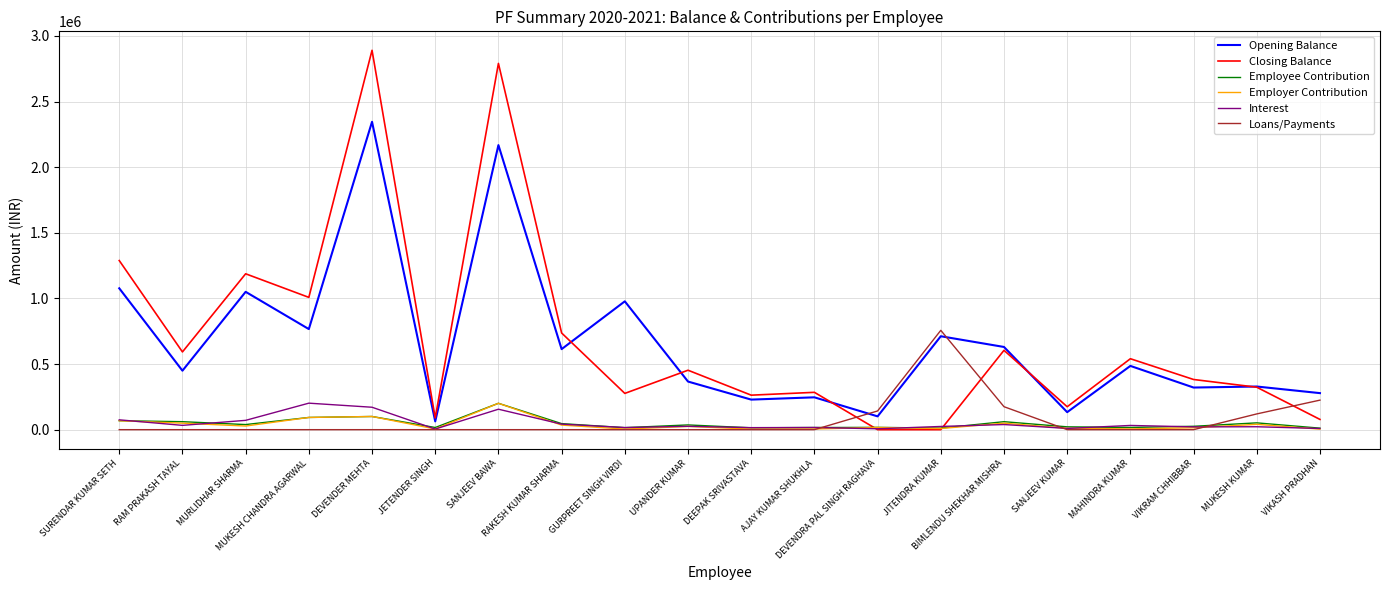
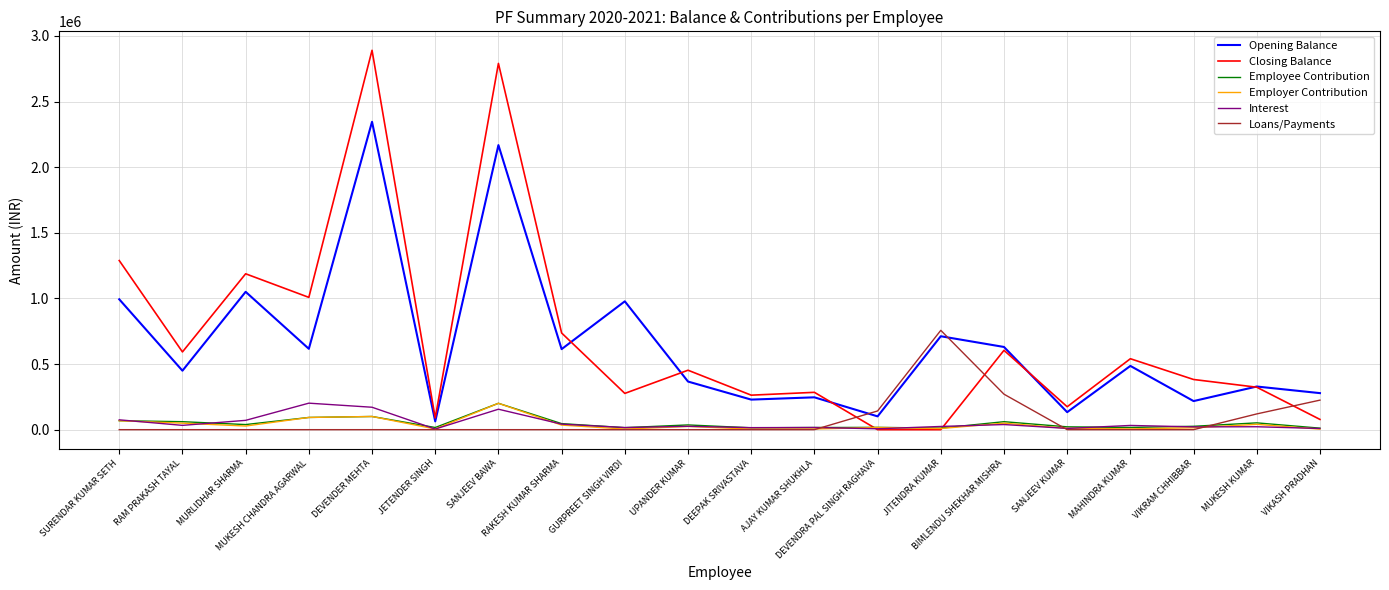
Opening Balance, SURENDAR KUMAR SETH: 1080000 -> 990000
Opening Balance, MUKESH CHANDRA AGARWAL: 770000 -> 620000
Loans/Payments, BIMLENDU SHEKHAR MISHRA: 180000 -> 270000
Opening Balance, VIKRAM CHHIBBAR: 320000 -> 220000
